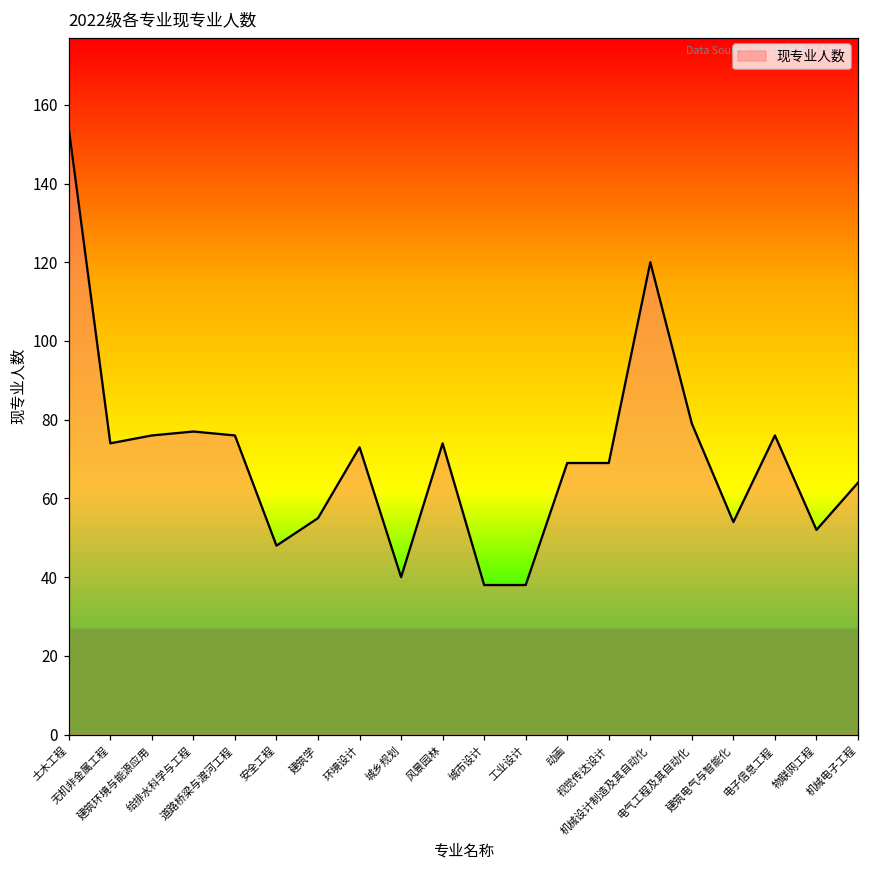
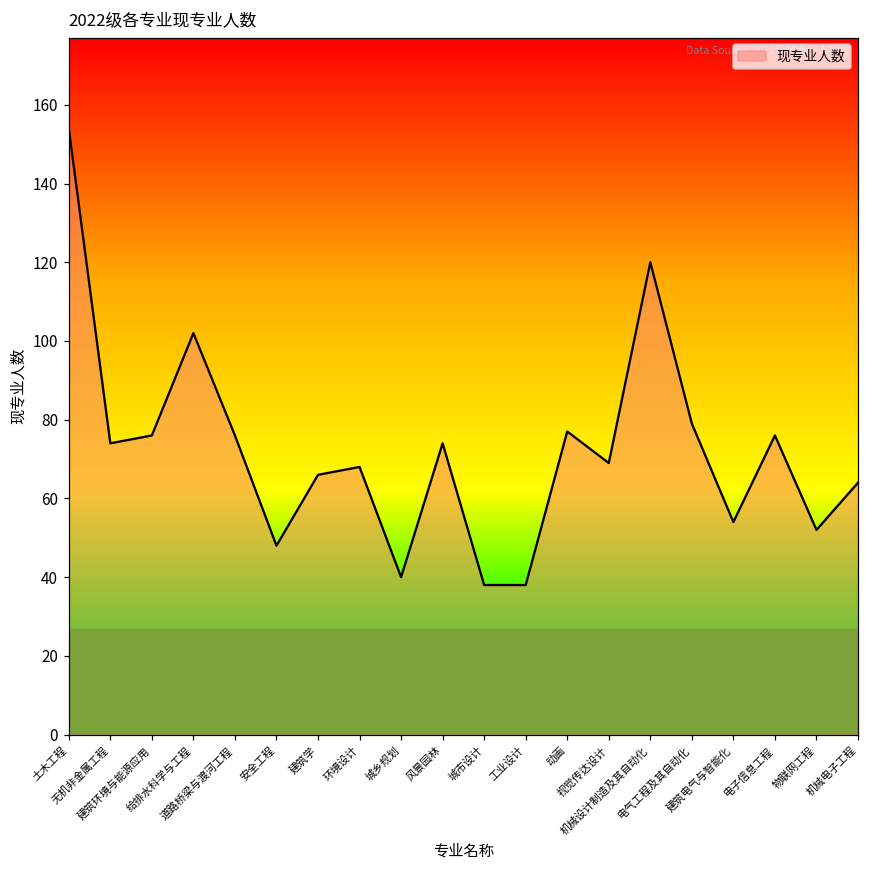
给排水科学与工程: 77 -> 102
建筑学: 55 -> 66
环境设计: 73 -> 68
动画: 69 -> 77
